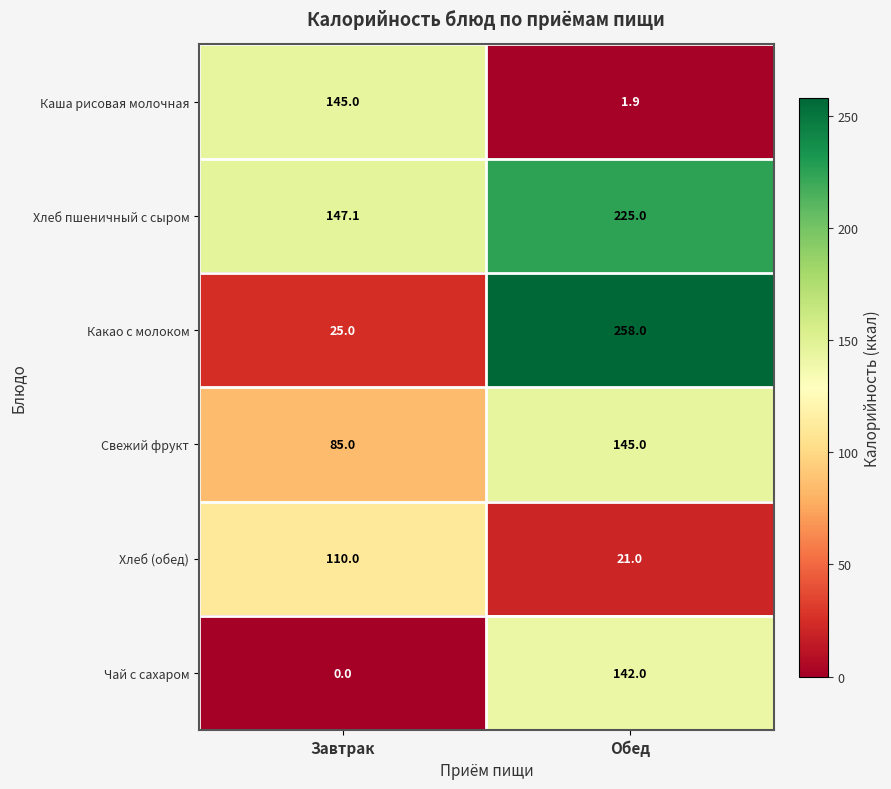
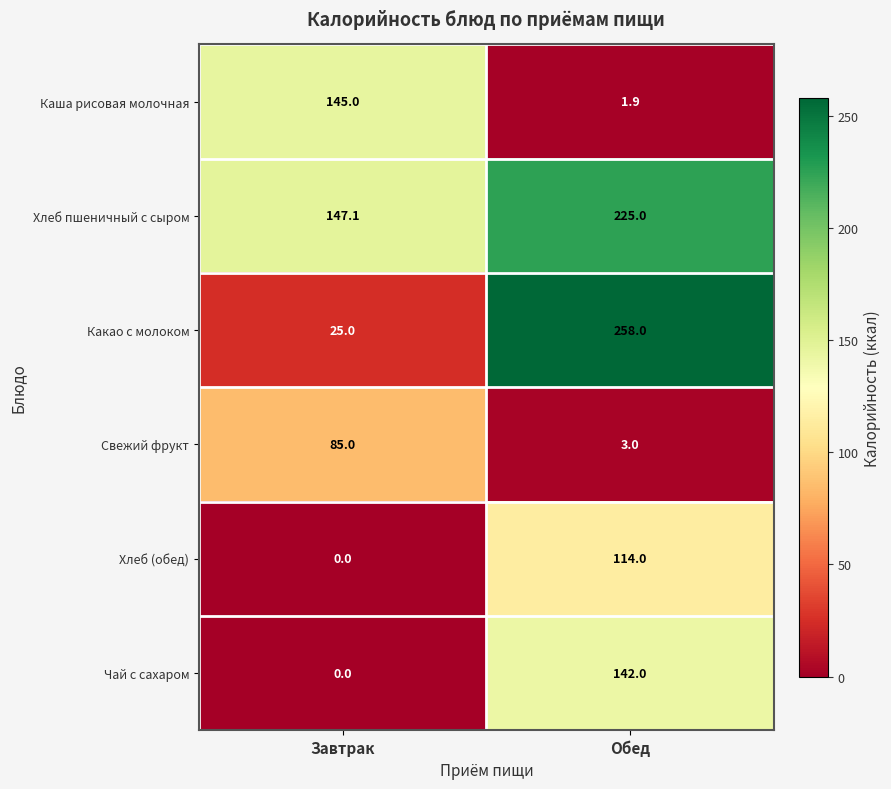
Свежий фрукт, Обед: 145.0 -> 3.0
Хлеб (обед), Завтрак: 110.0 -> 0.0
Хлеб (обед), Обед: 21.0 -> 114.0
